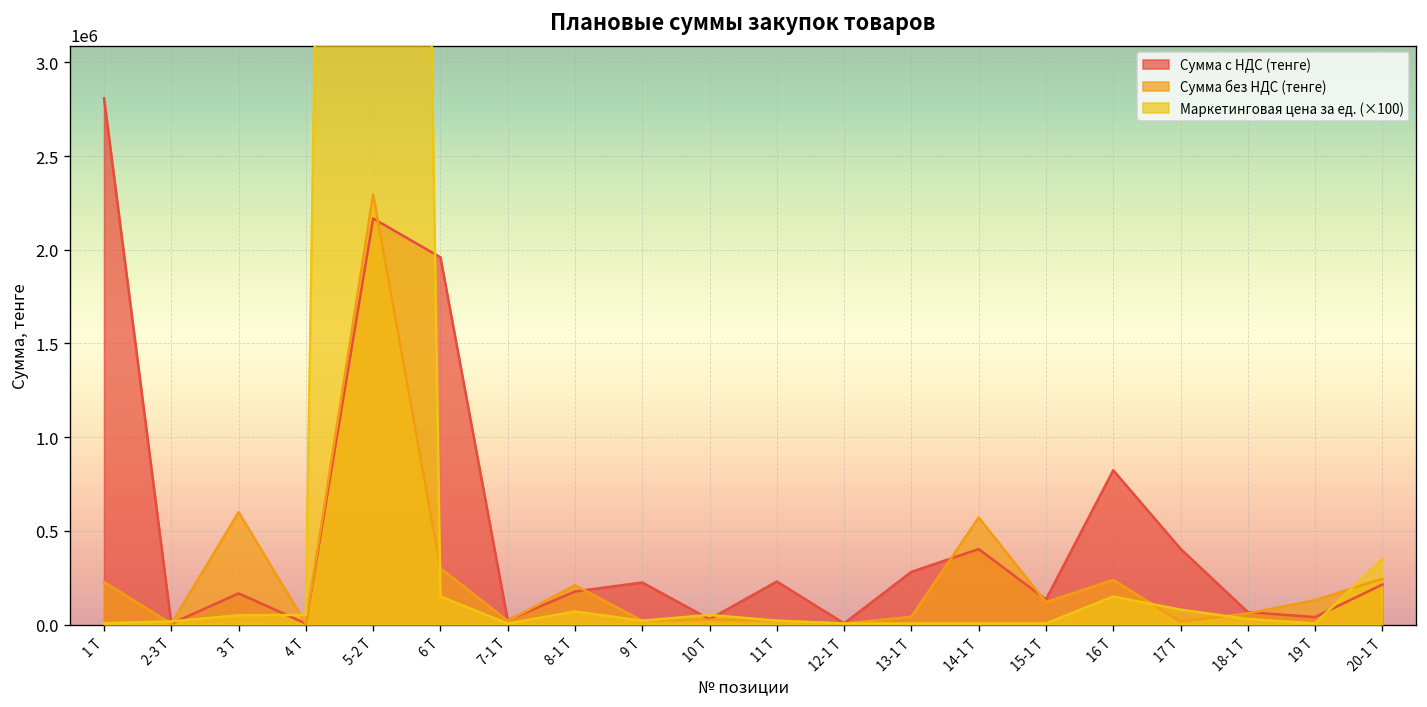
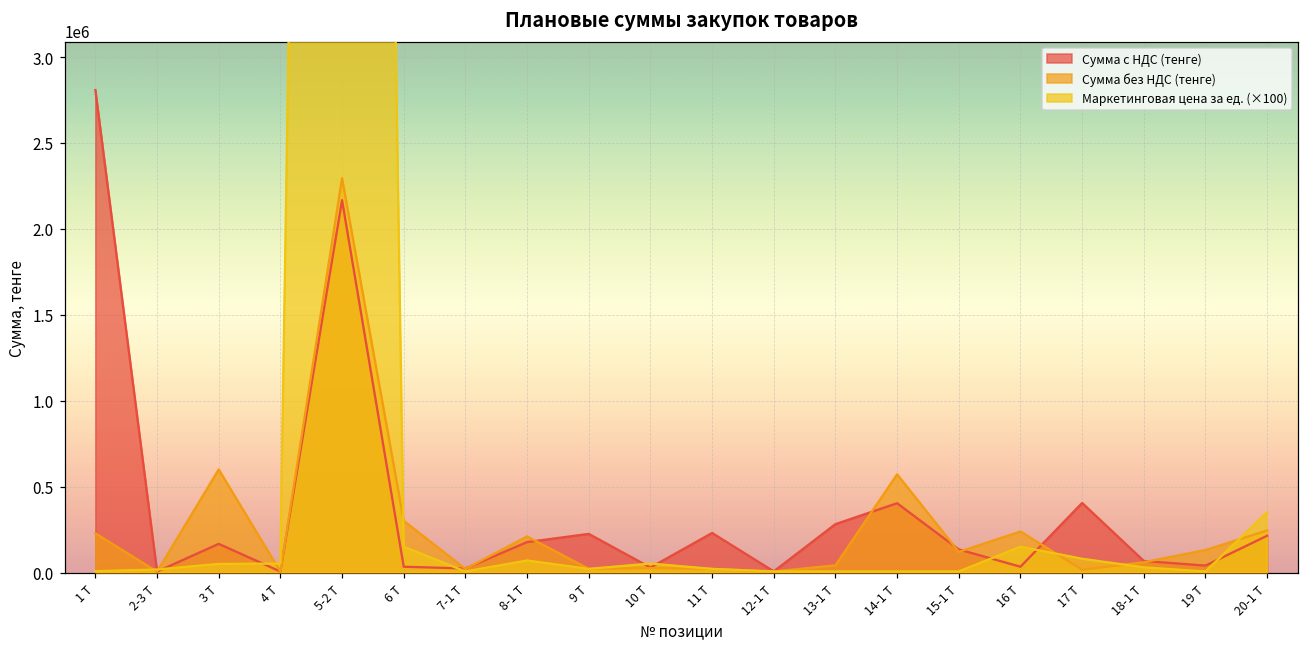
Сумма с НДС (тенге), 6 Т: 1960000 -> 30000
Сумма с НДС (тенге), 16 Т: 820000 -> 30000
